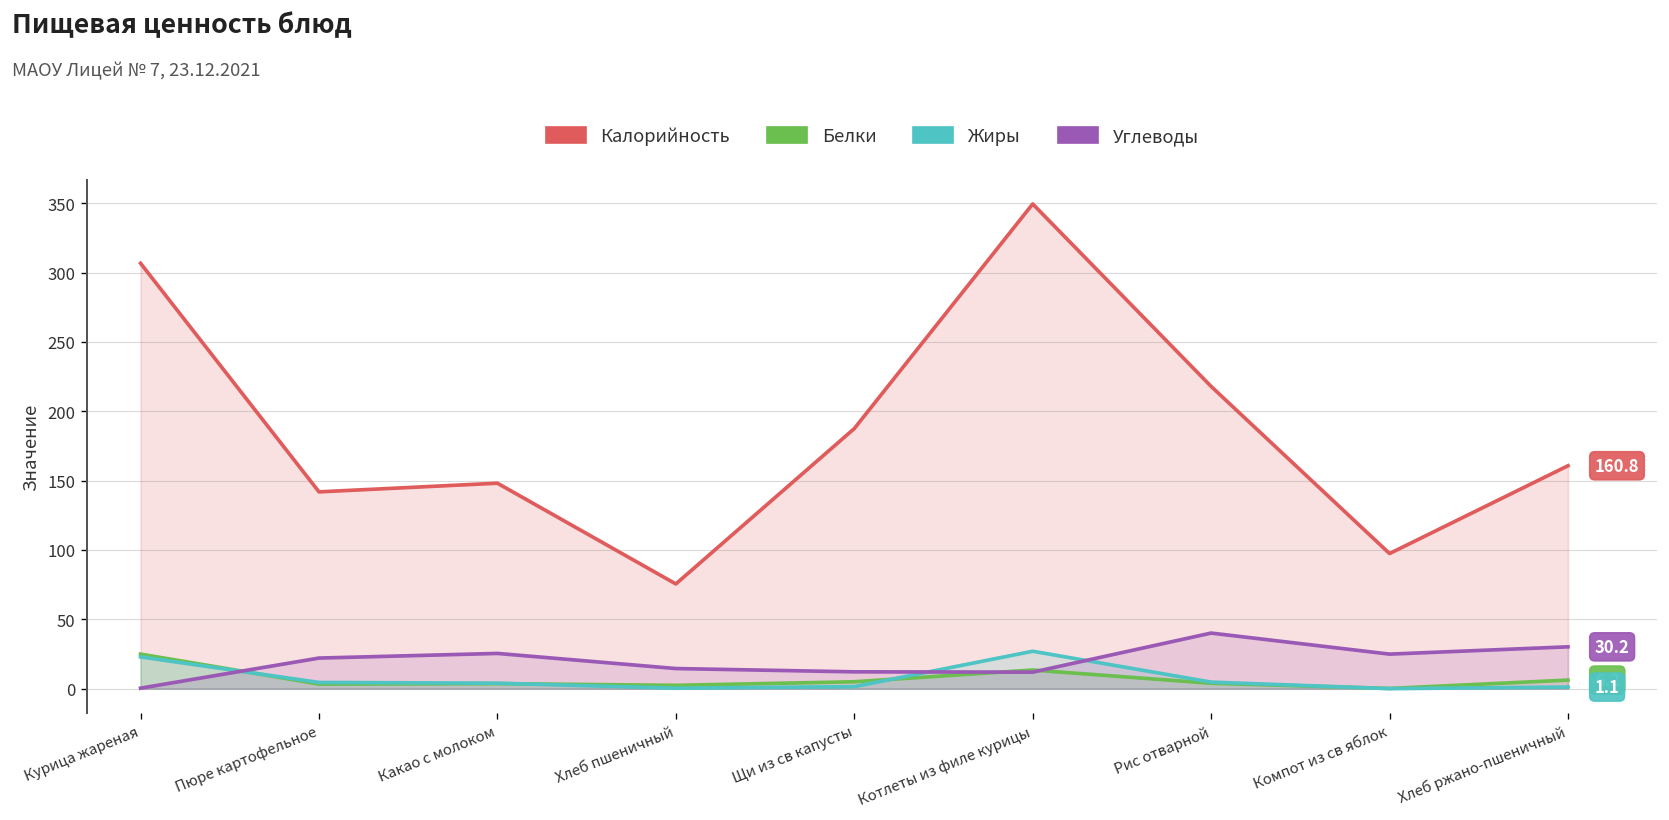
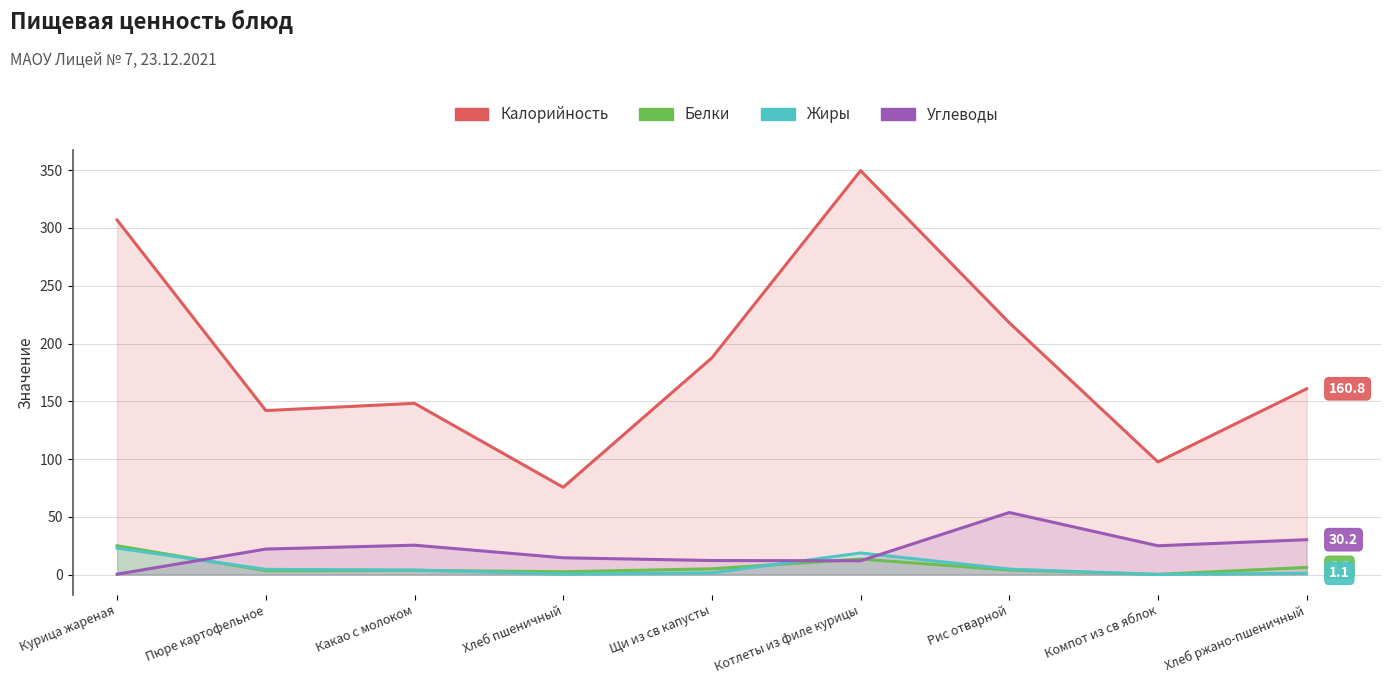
Жиры, Котлеты из филе курицы: 27 -> 19
Углеводы, Рис отварной: 40 -> 54
